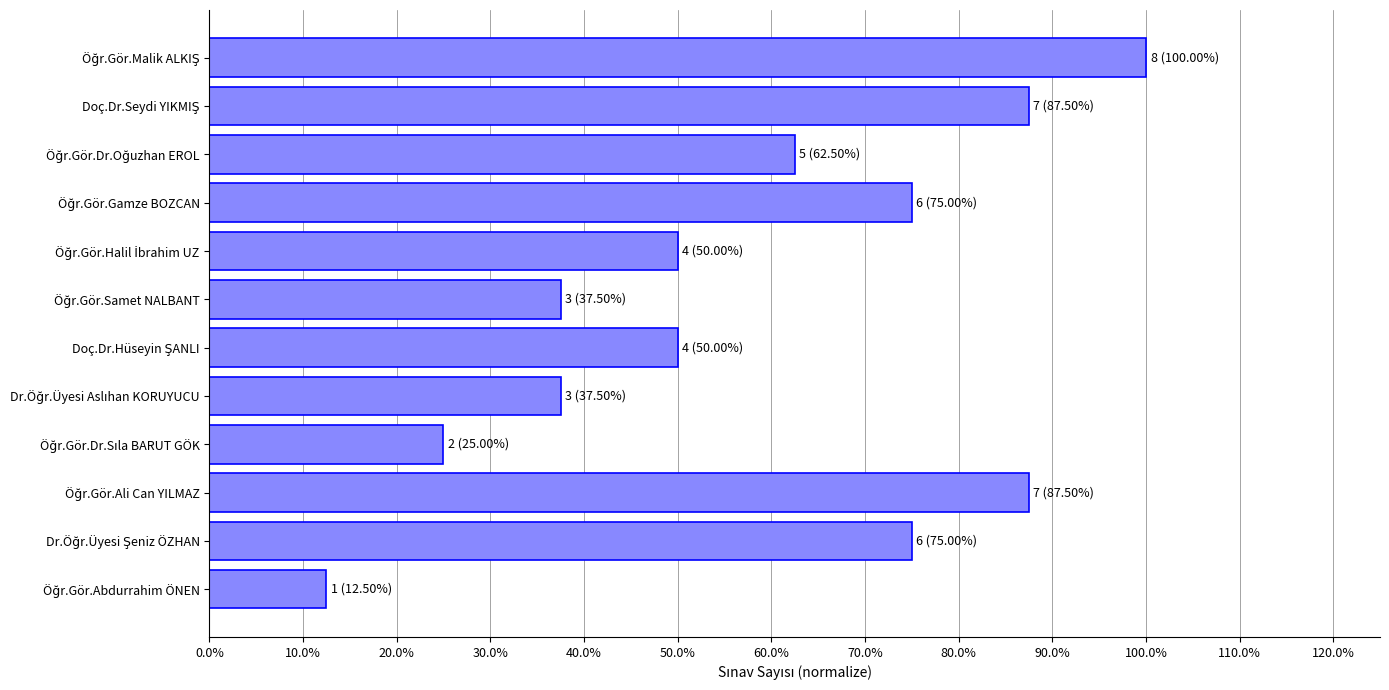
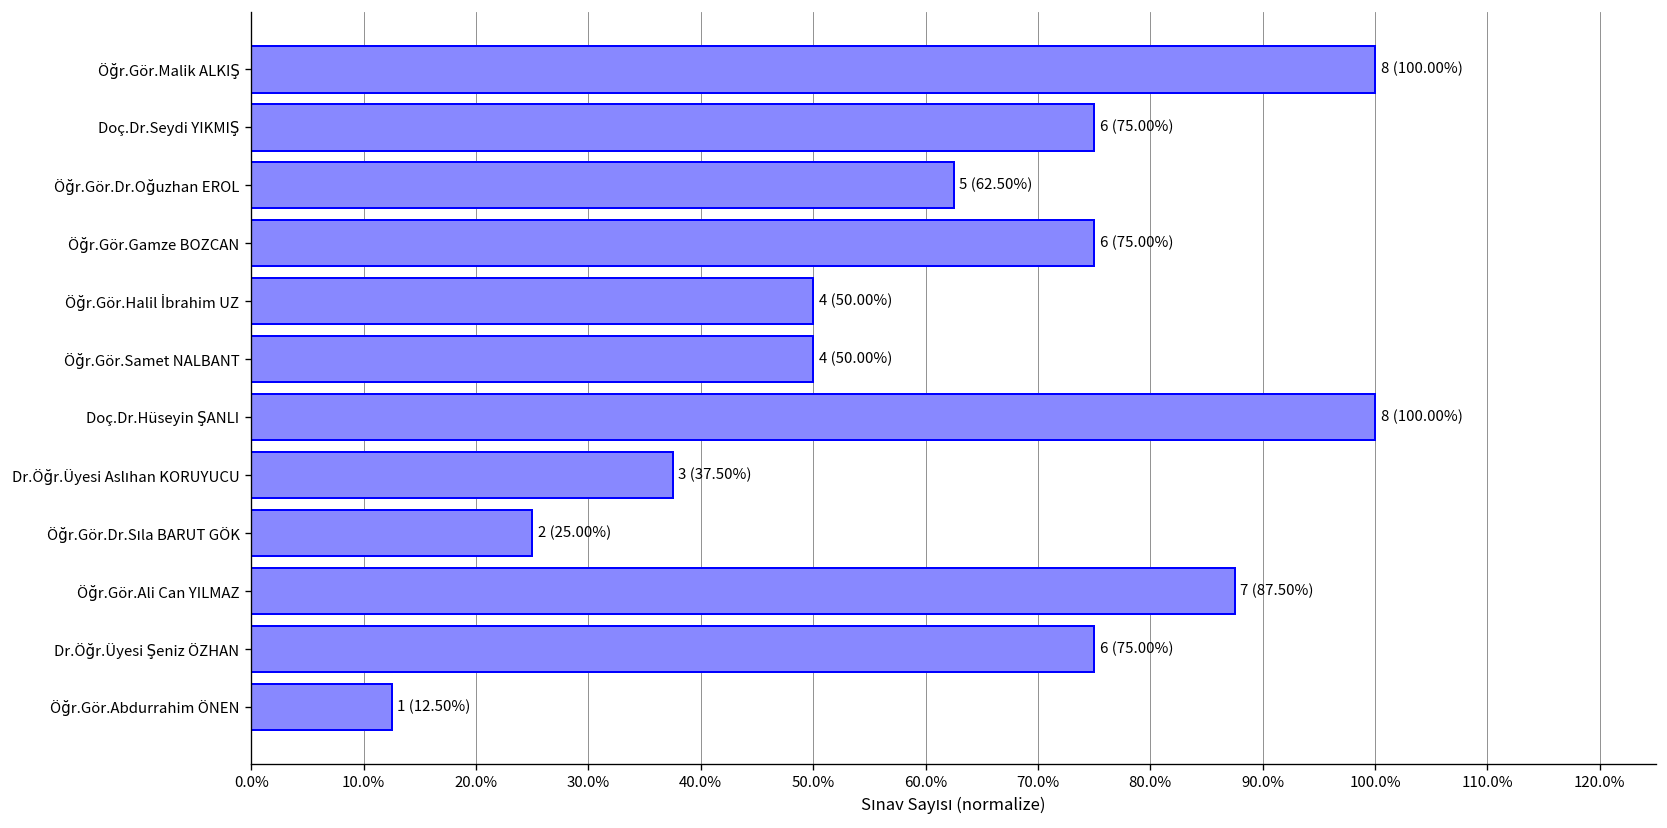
Doç.Dr.Seydi YIKMIŞ: 7 (87.50%) -> 6 (75.00%)
Öğr.Gör.Samet NALBANT: 3 (37.50%) -> 4 (50.00%)
Doç.Dr.Hüseyin ŞANLI: 4 (50.00%) -> 8 (100.00%)
